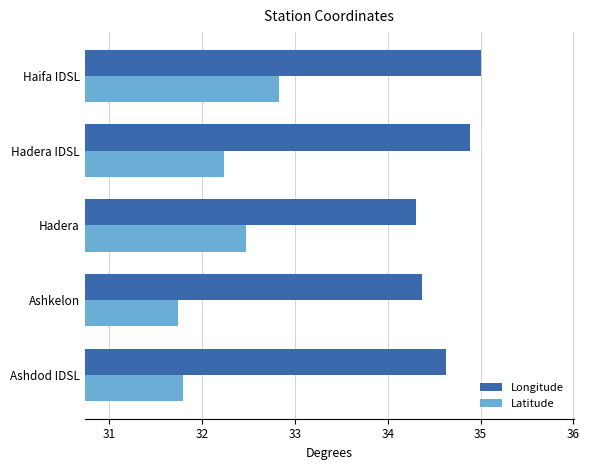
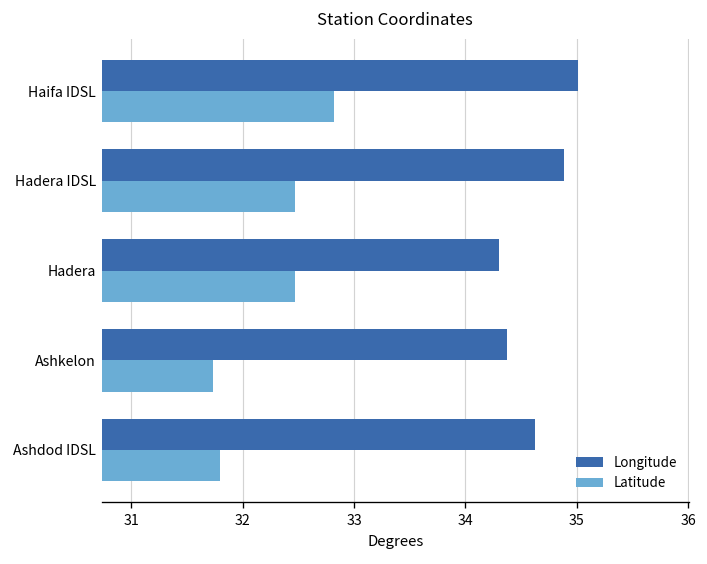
Latitude, Hadera IDSL: 32.2 -> 32.5
